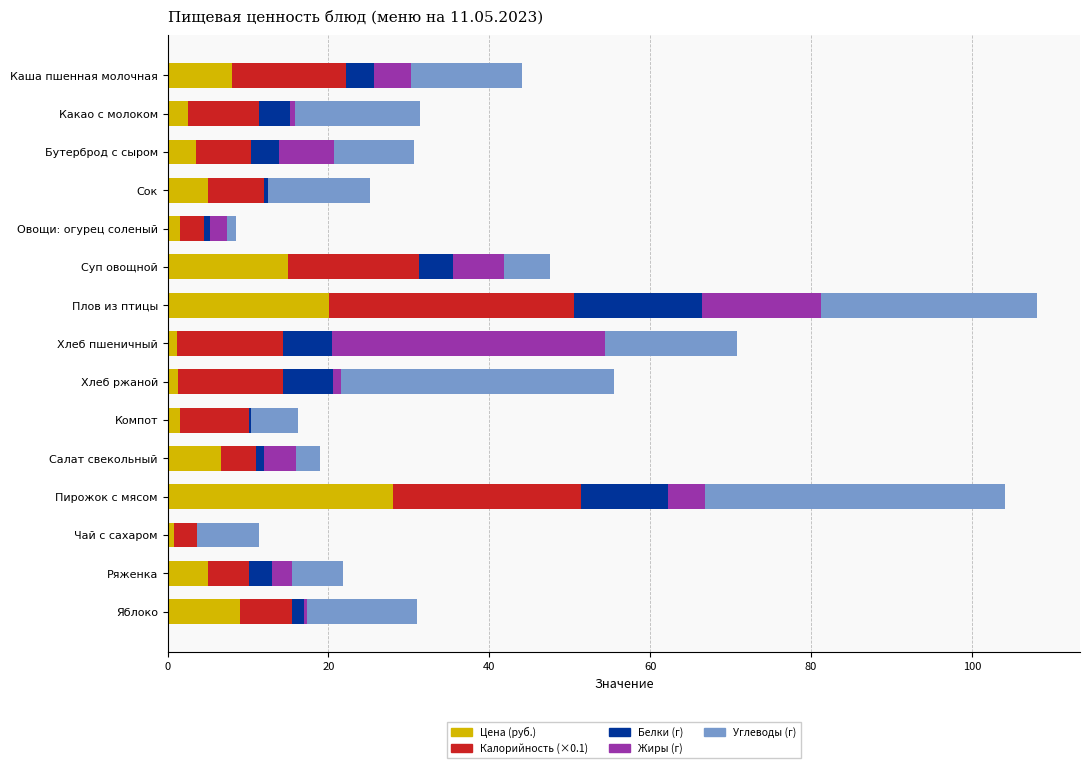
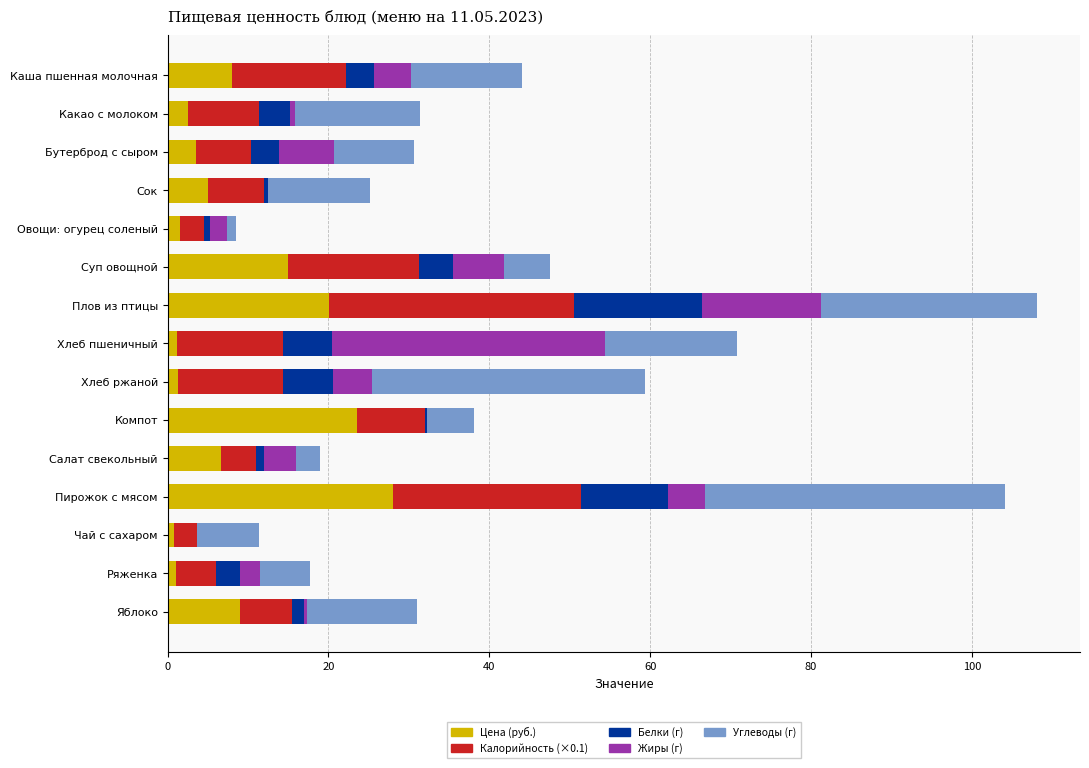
Жиры (г), Хлеб ржаной: 1 -> 5
Цена (руб.), Компот: 2 -> 24
Цена (руб.), Ряженка: 5 -> 1
